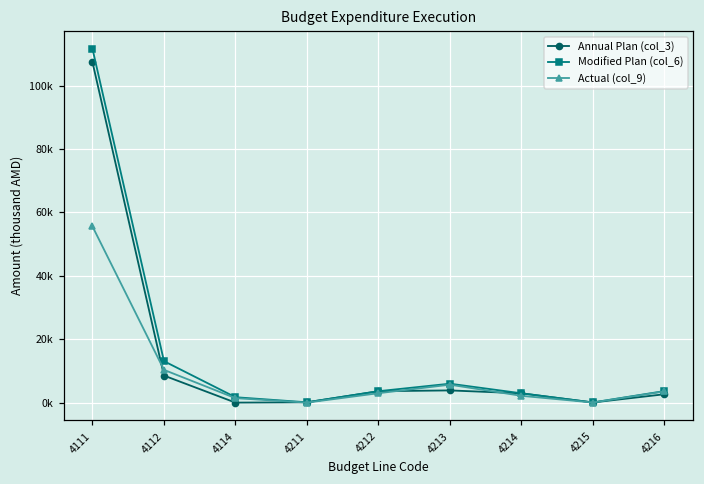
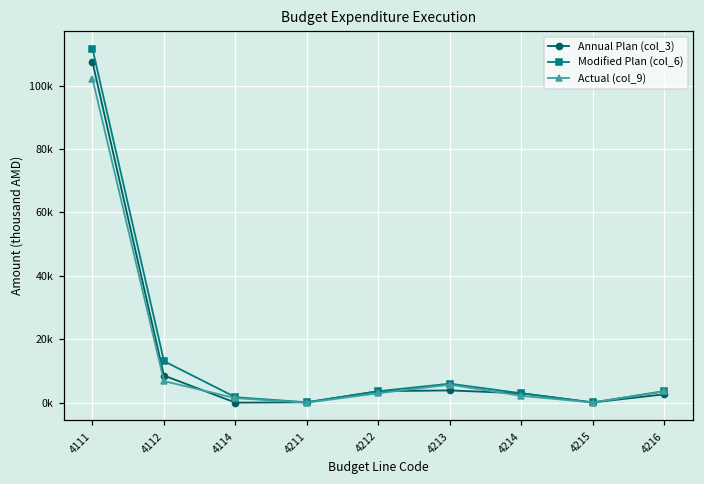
Actual (col_9), 4111: 56000 -> 102000
Actual (col_9), 4112: 10000 -> 7000
